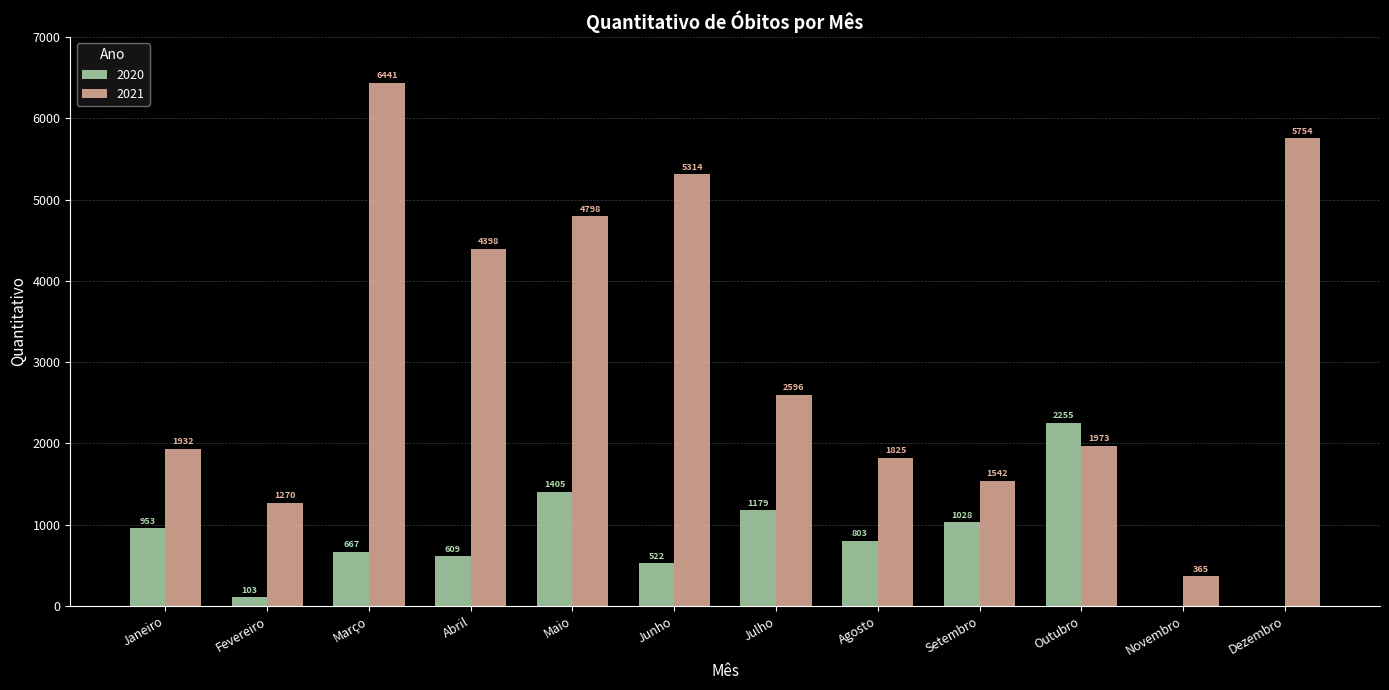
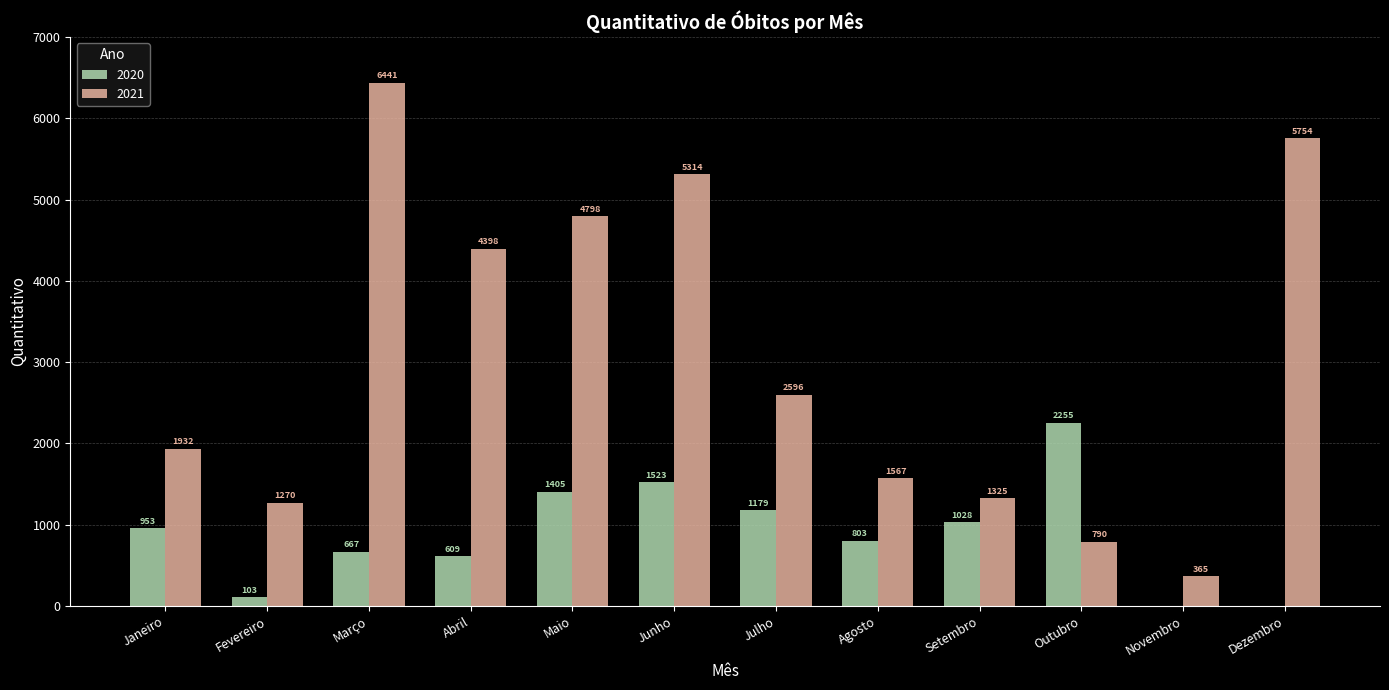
2020, Junho: 522 -> 1523
2021, Agosto: 1825 -> 1567
2021, Setembro: 1542 -> 1325
2021, Outubro: 1973 -> 790
